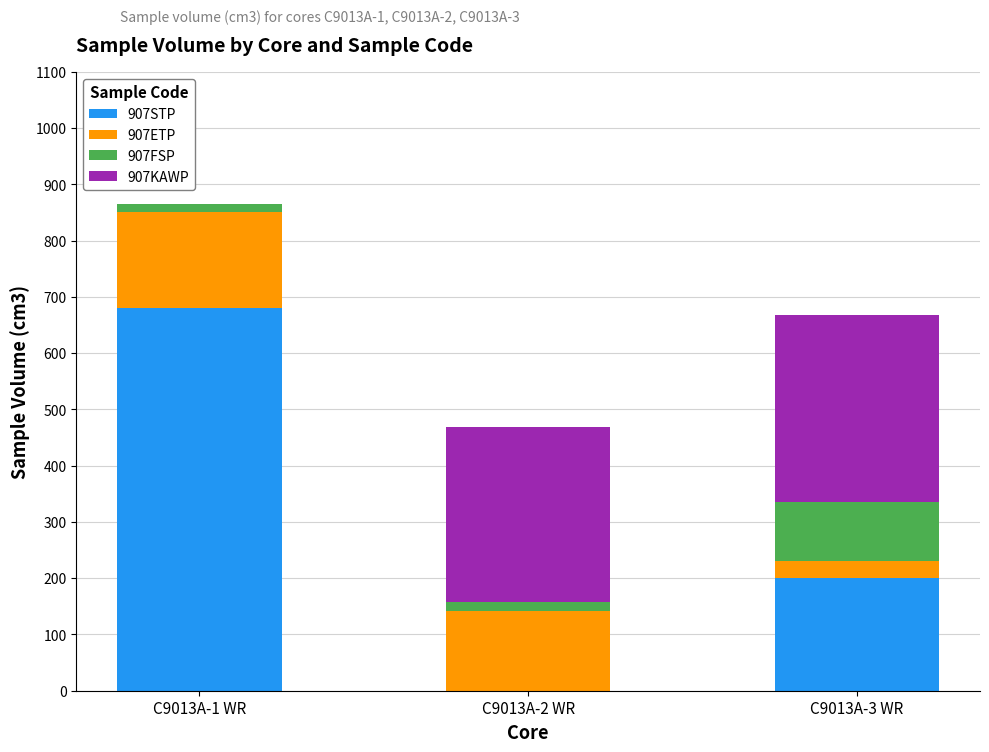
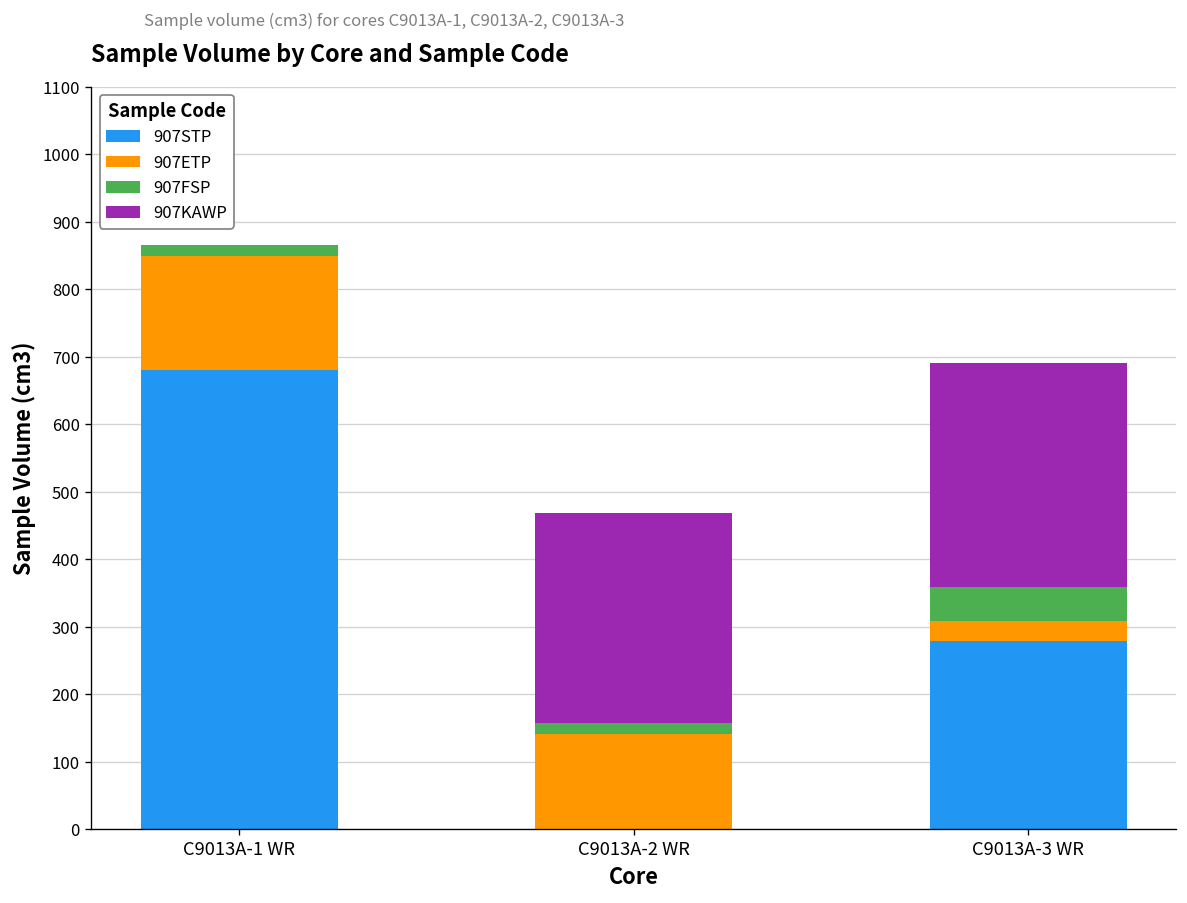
907STP, C9013A-3 WR: 200 -> 280
907FSP, C9013A-3 WR: 110 -> 50
